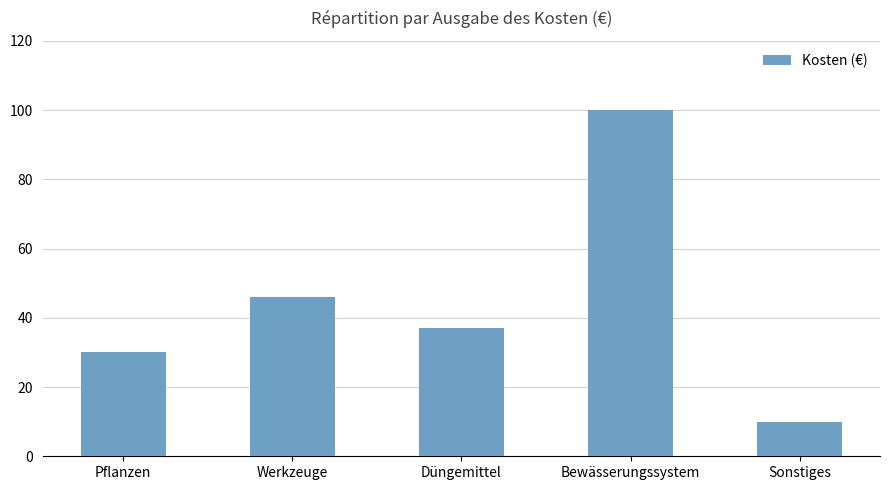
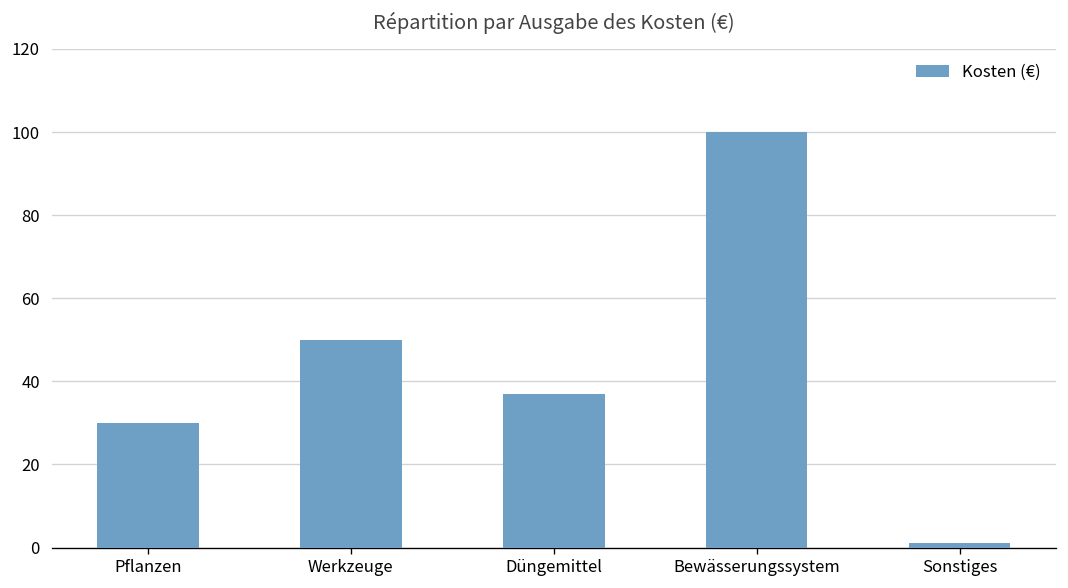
Werkzeuge: 46 -> 50
Sonstiges: 10 -> 1
